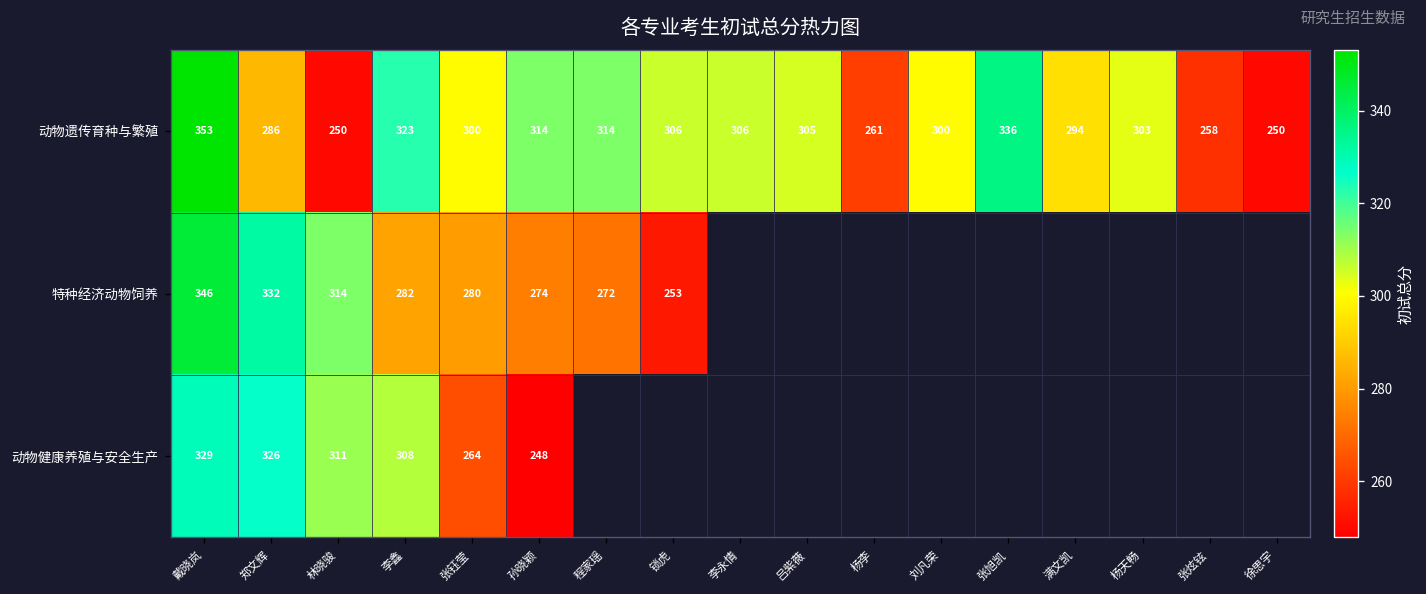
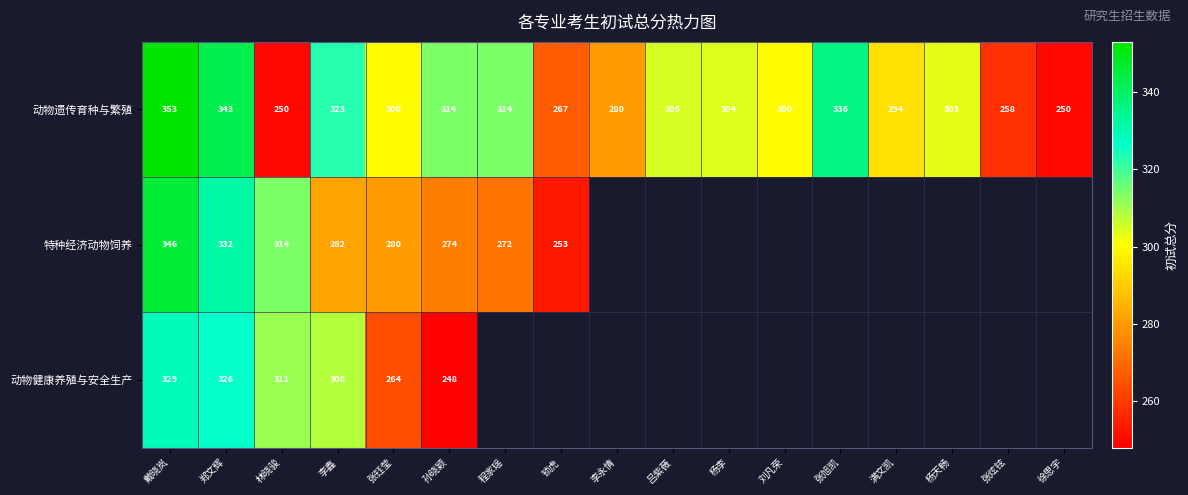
动物遗传育种与繁殖, 郑文辉: 286 -> 343
动物遗传育种与繁殖, 锁虎: 306 -> 267
动物遗传育种与繁殖, 李永情: 306 -> 280
动物遗传育种与繁殖, 杨李: 261 -> 304
